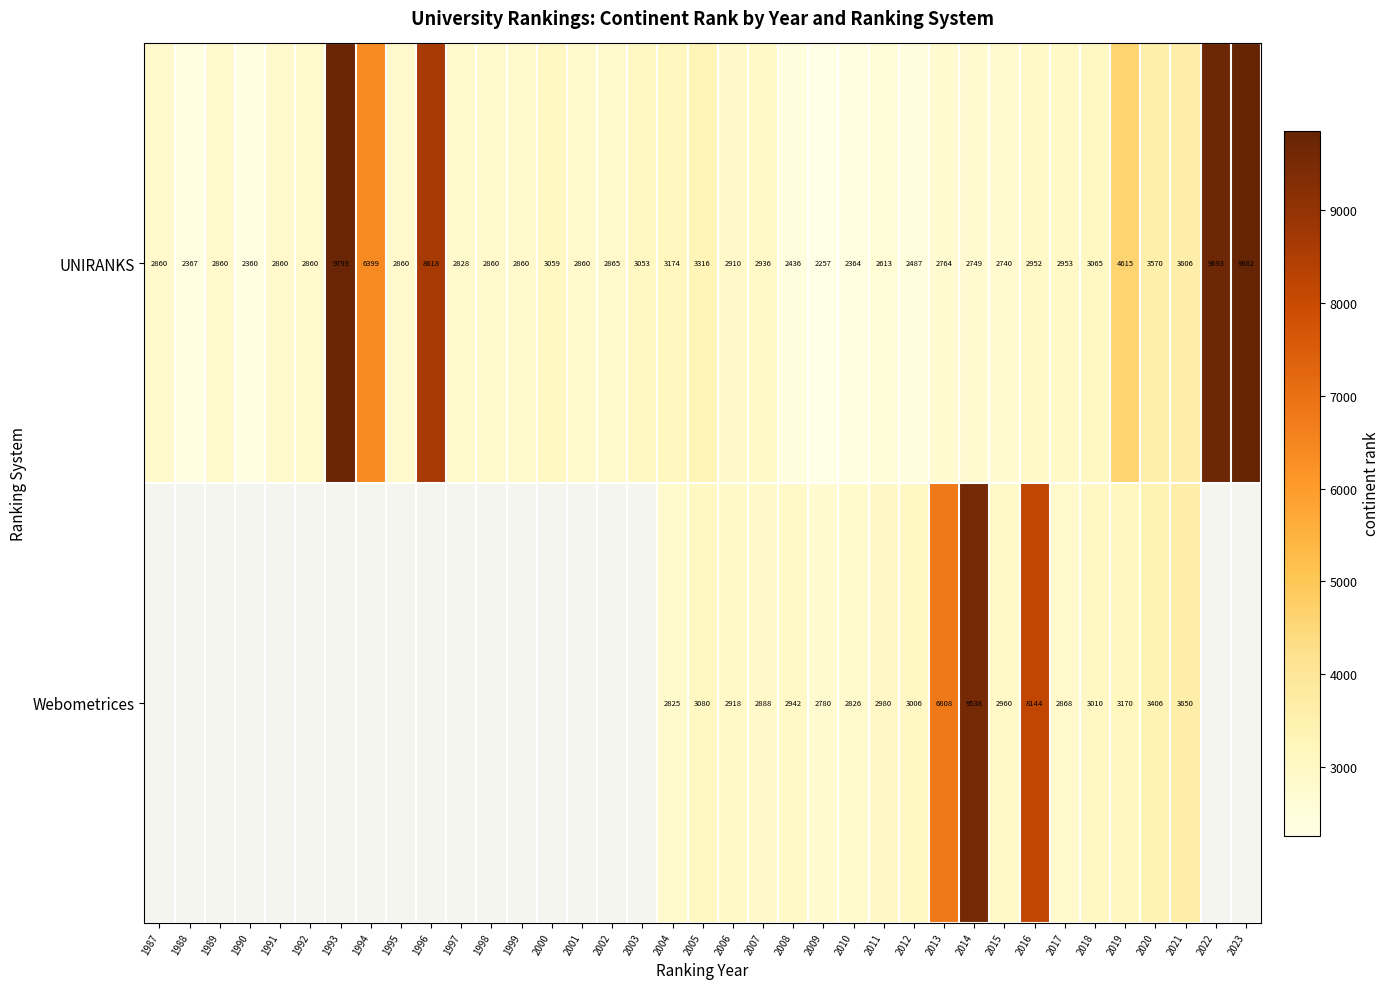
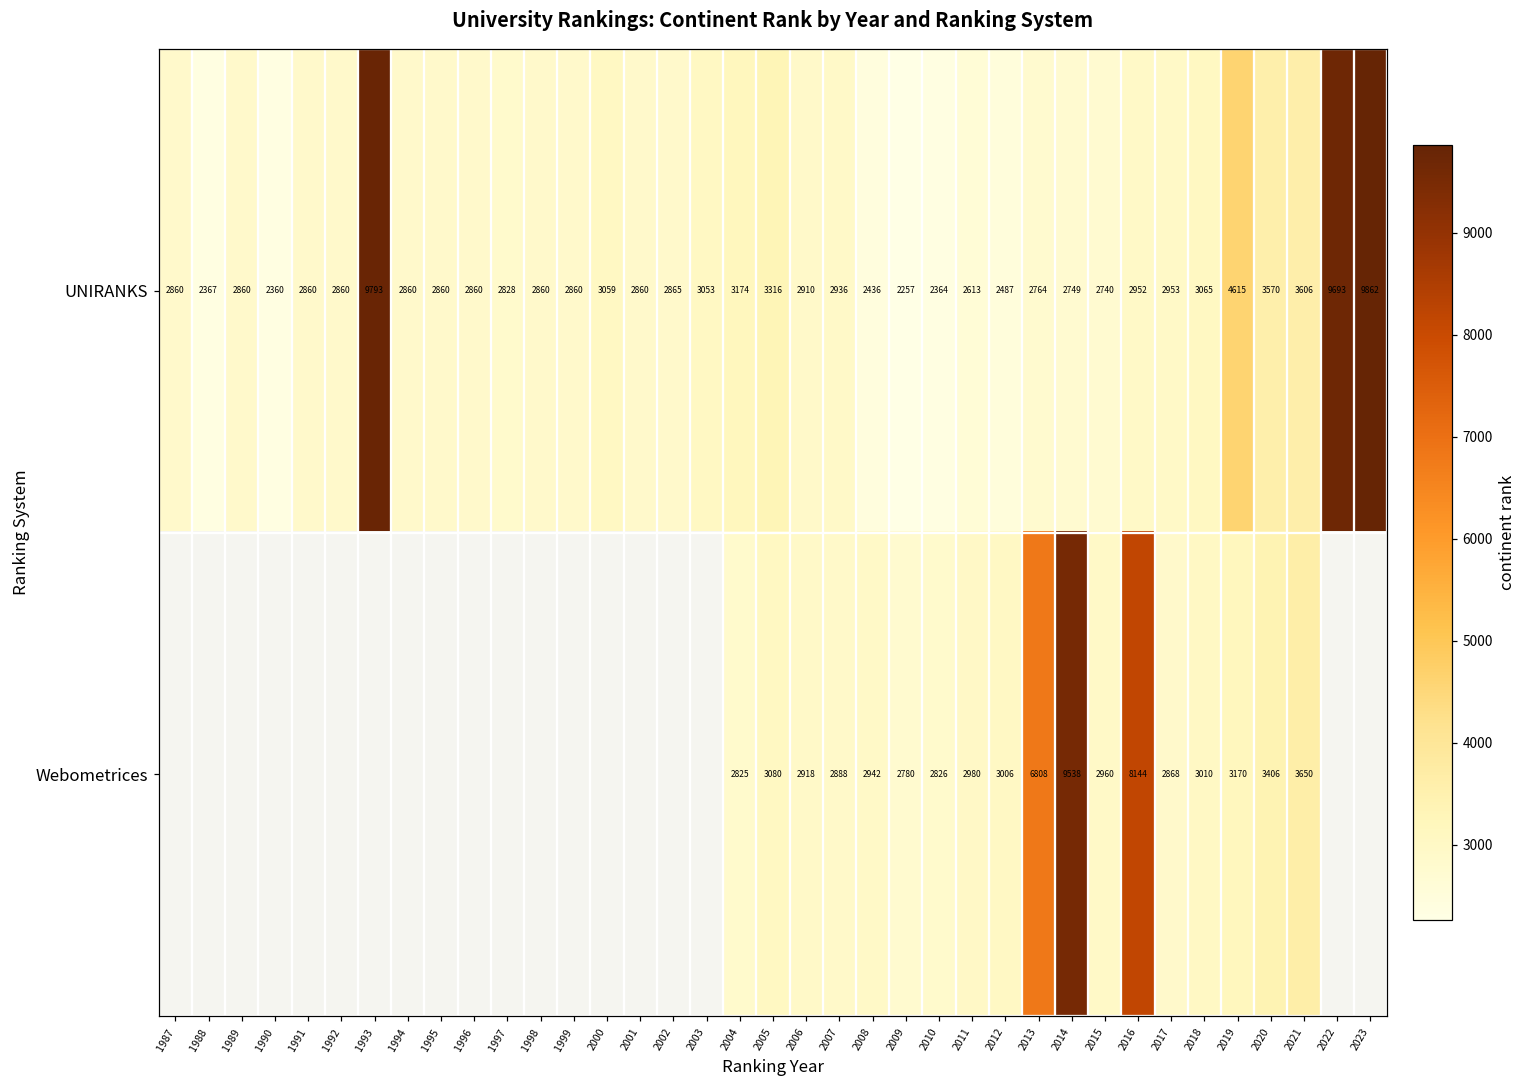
UNIRANKS, 1994: 6399 -> 2860
UNIRANKS, 1996: 8618 -> 2860
